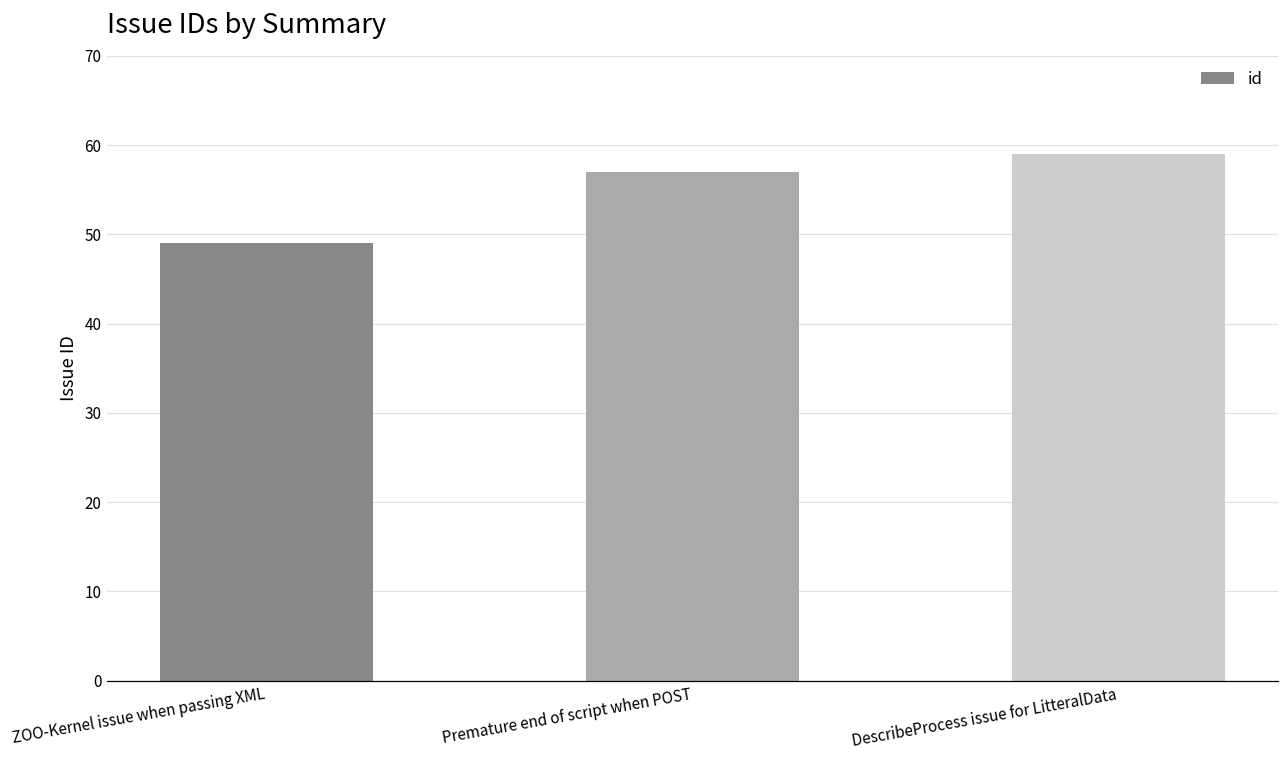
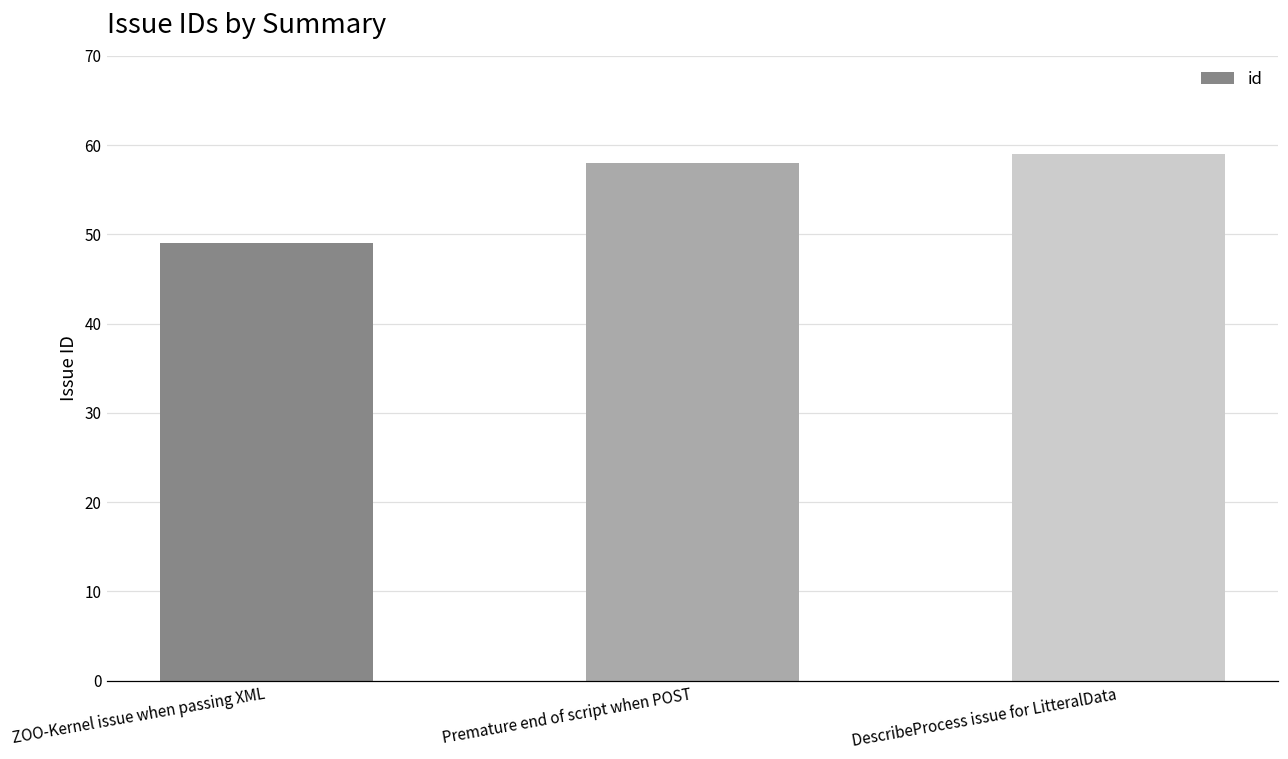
Premature end of script when POST: 57 -> 58
